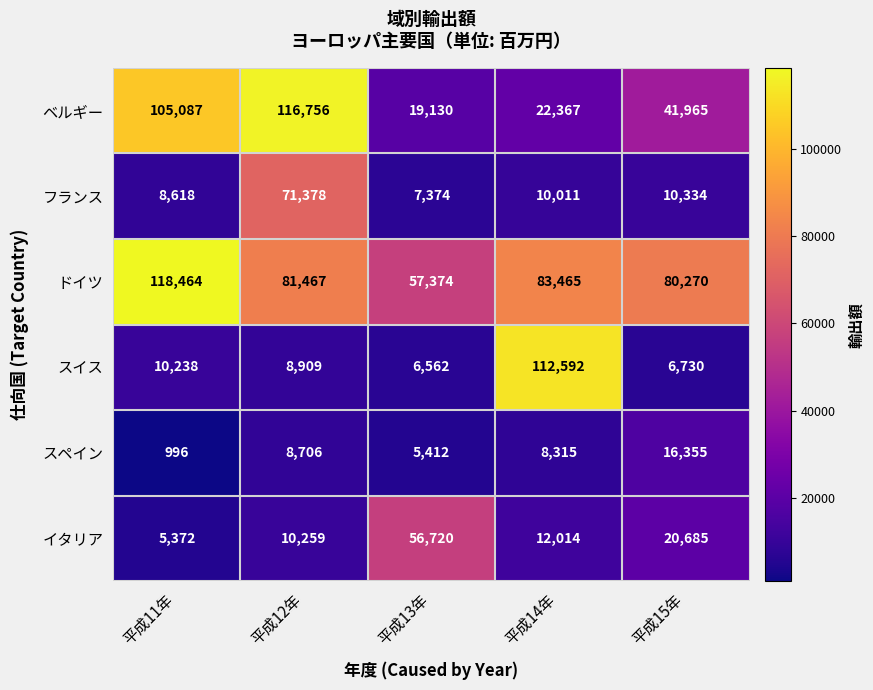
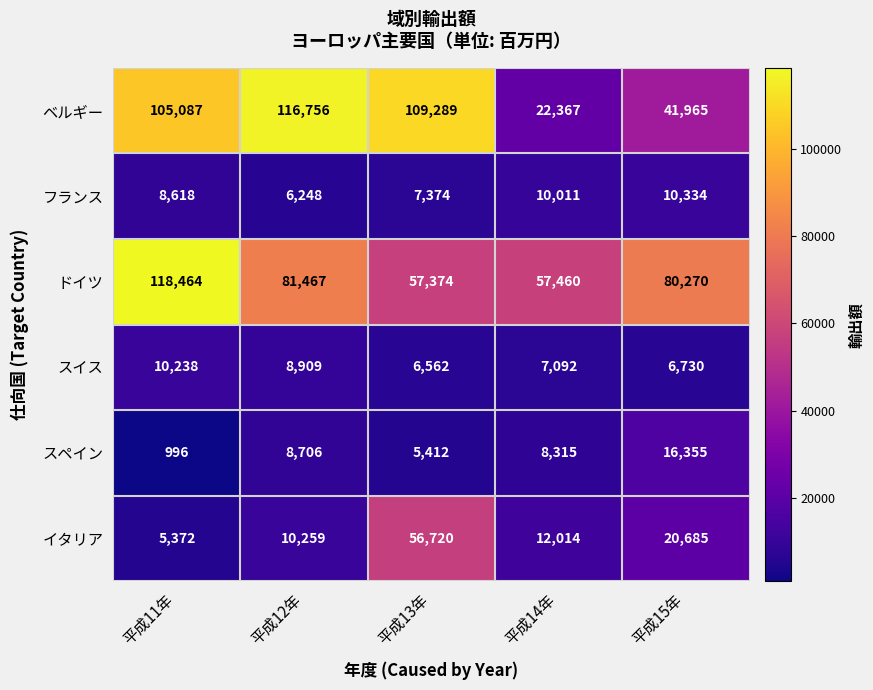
ベルギー, 平成13年: 19,130 -> 109,289
フランス, 平成12年: 71,378 -> 6,248
ドイツ, 平成14年: 83,465 -> 57,460
スイス, 平成14年: 112,592 -> 7,092
